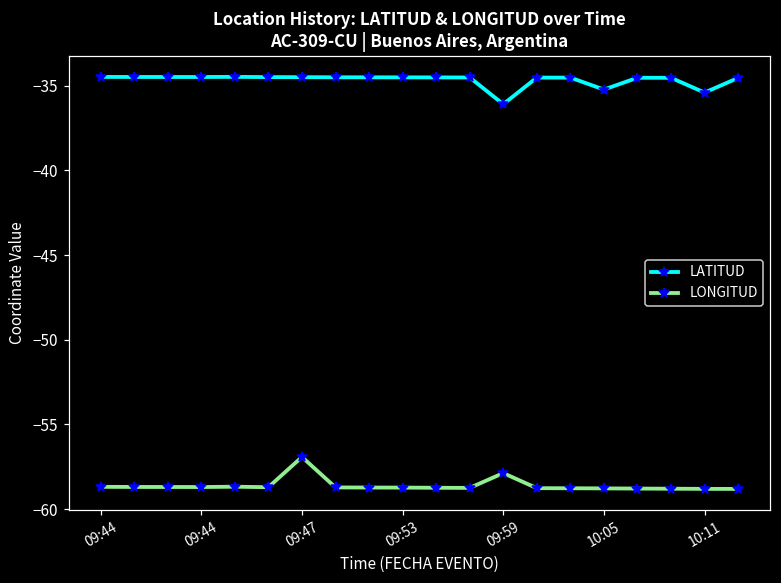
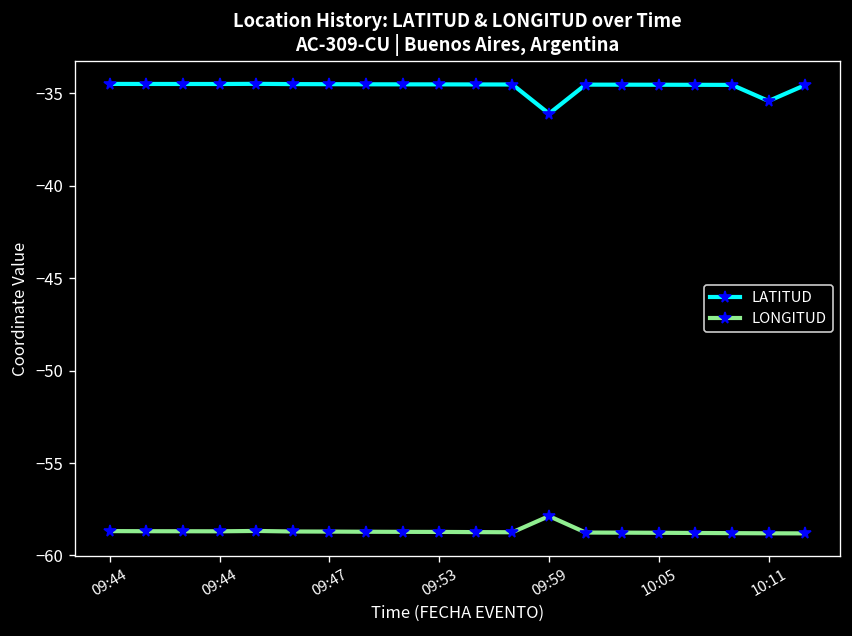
LONGITUD, 09:47: -56.9 -> -58.7
LATITUD, 10:05: -35.2 -> -34.5
